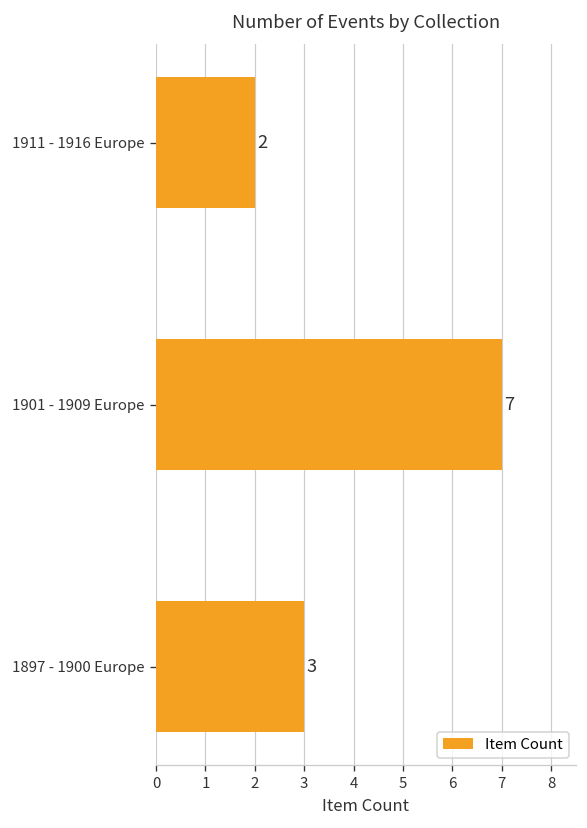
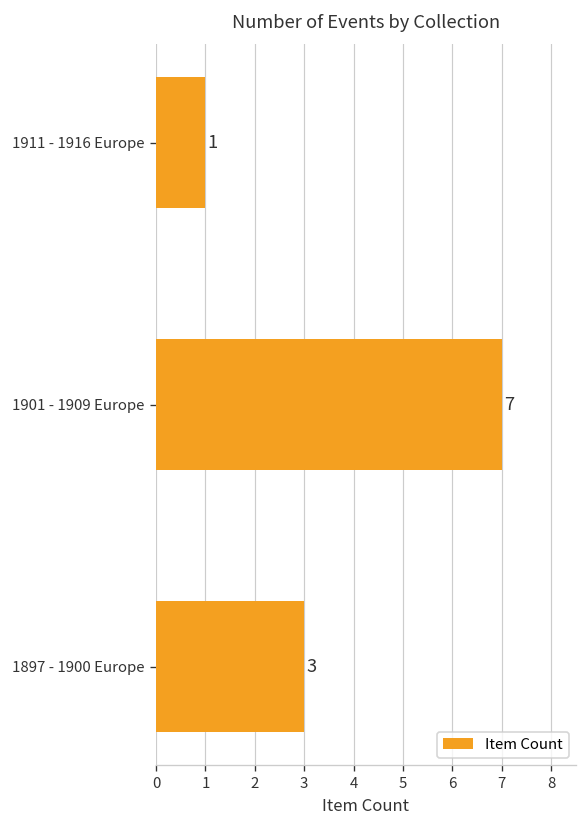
1911 - 1916 Europe: 2 -> 1
